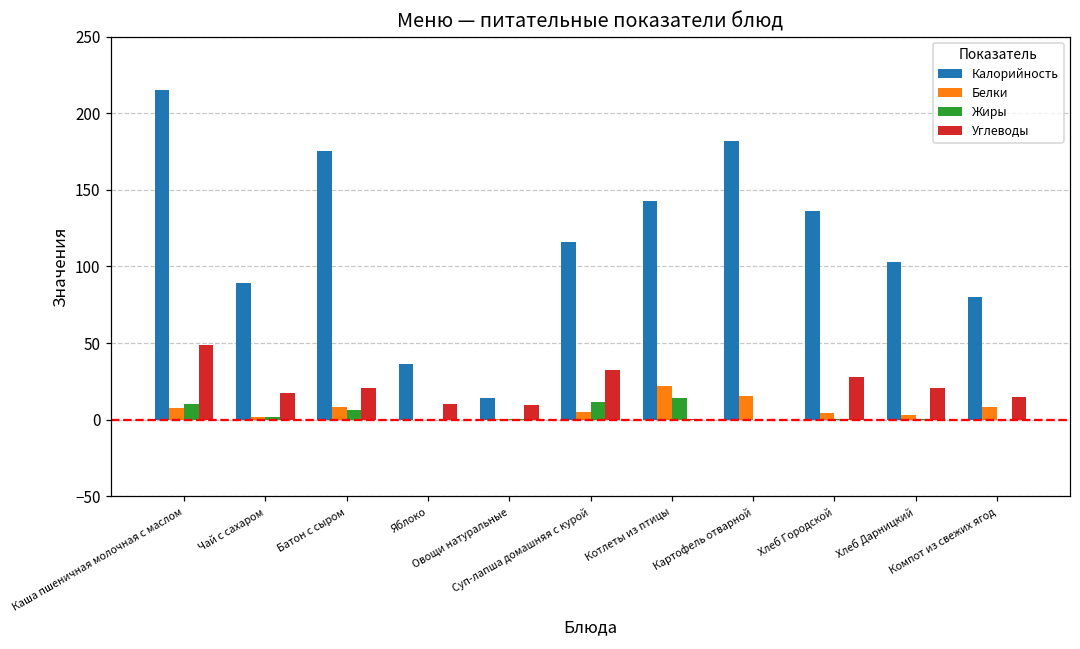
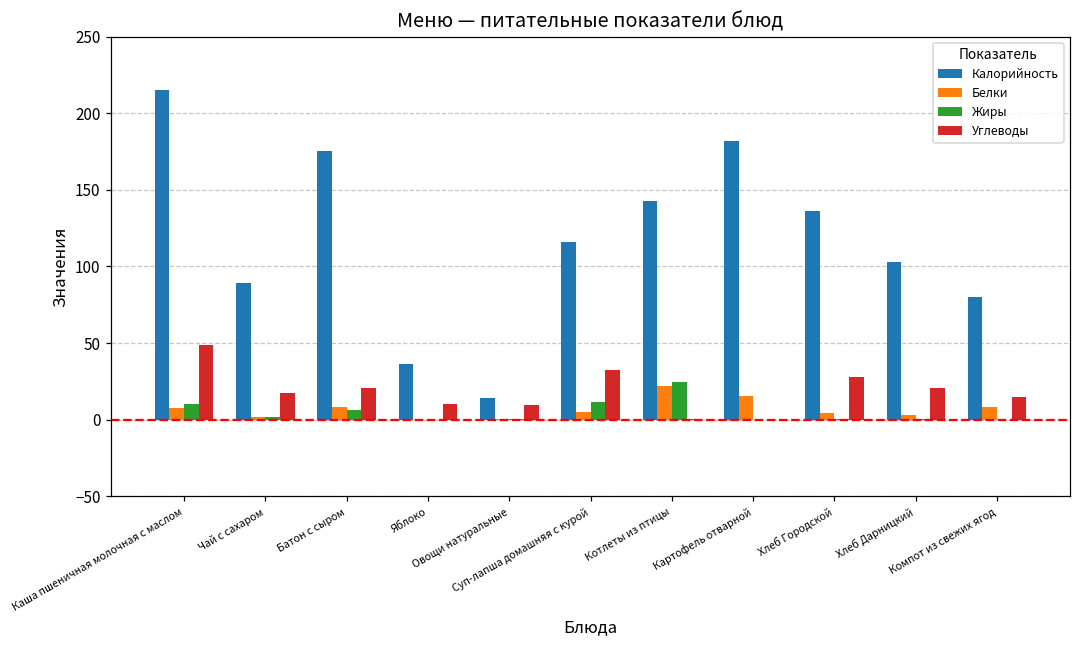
Жиры, Котлеты из птицы: 14 -> 25
